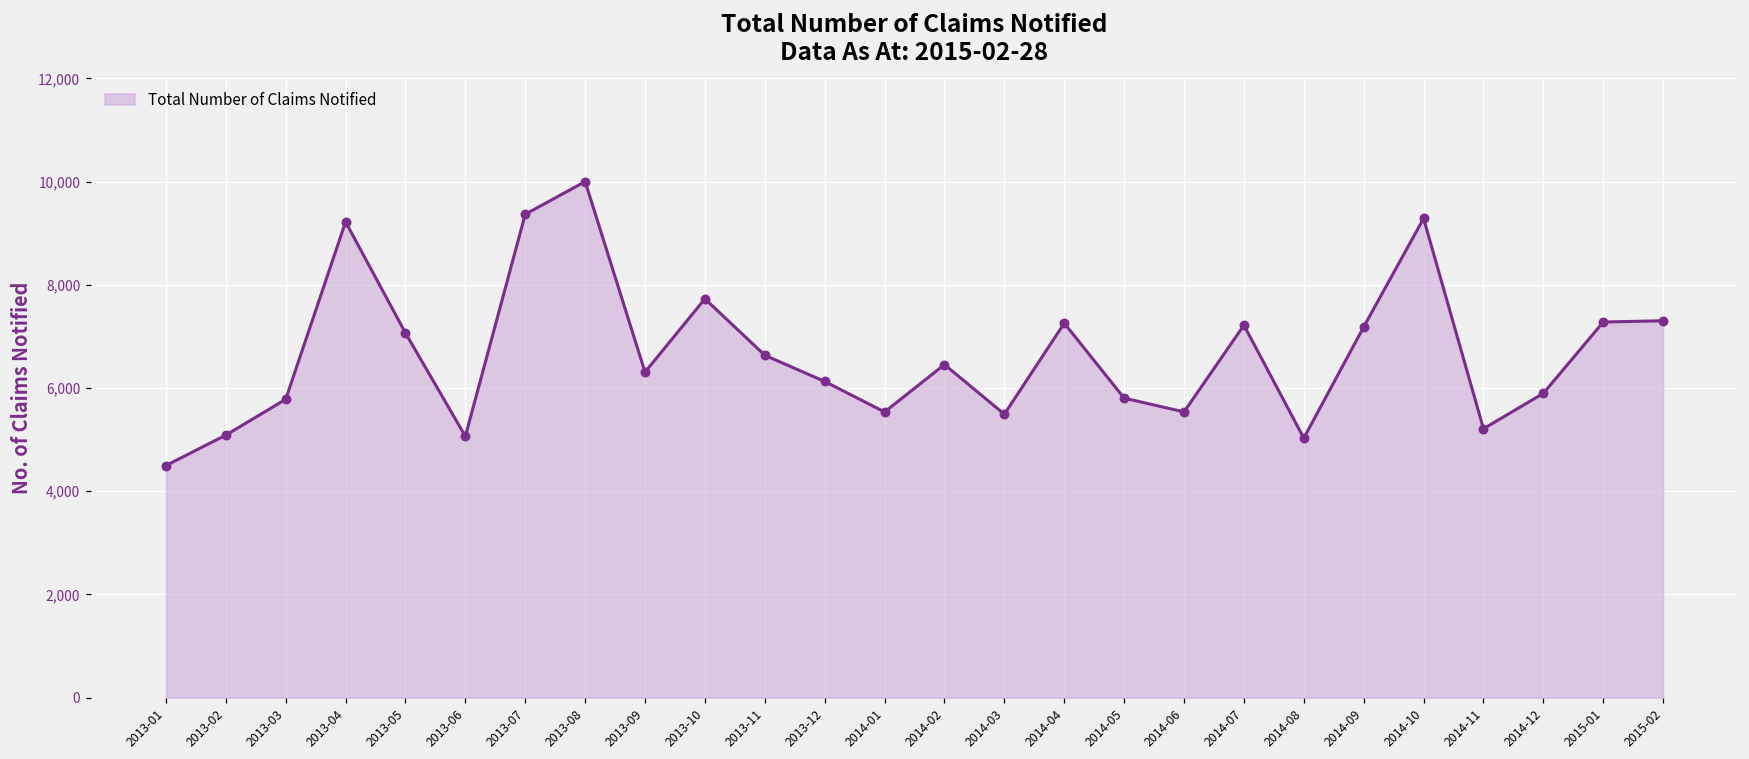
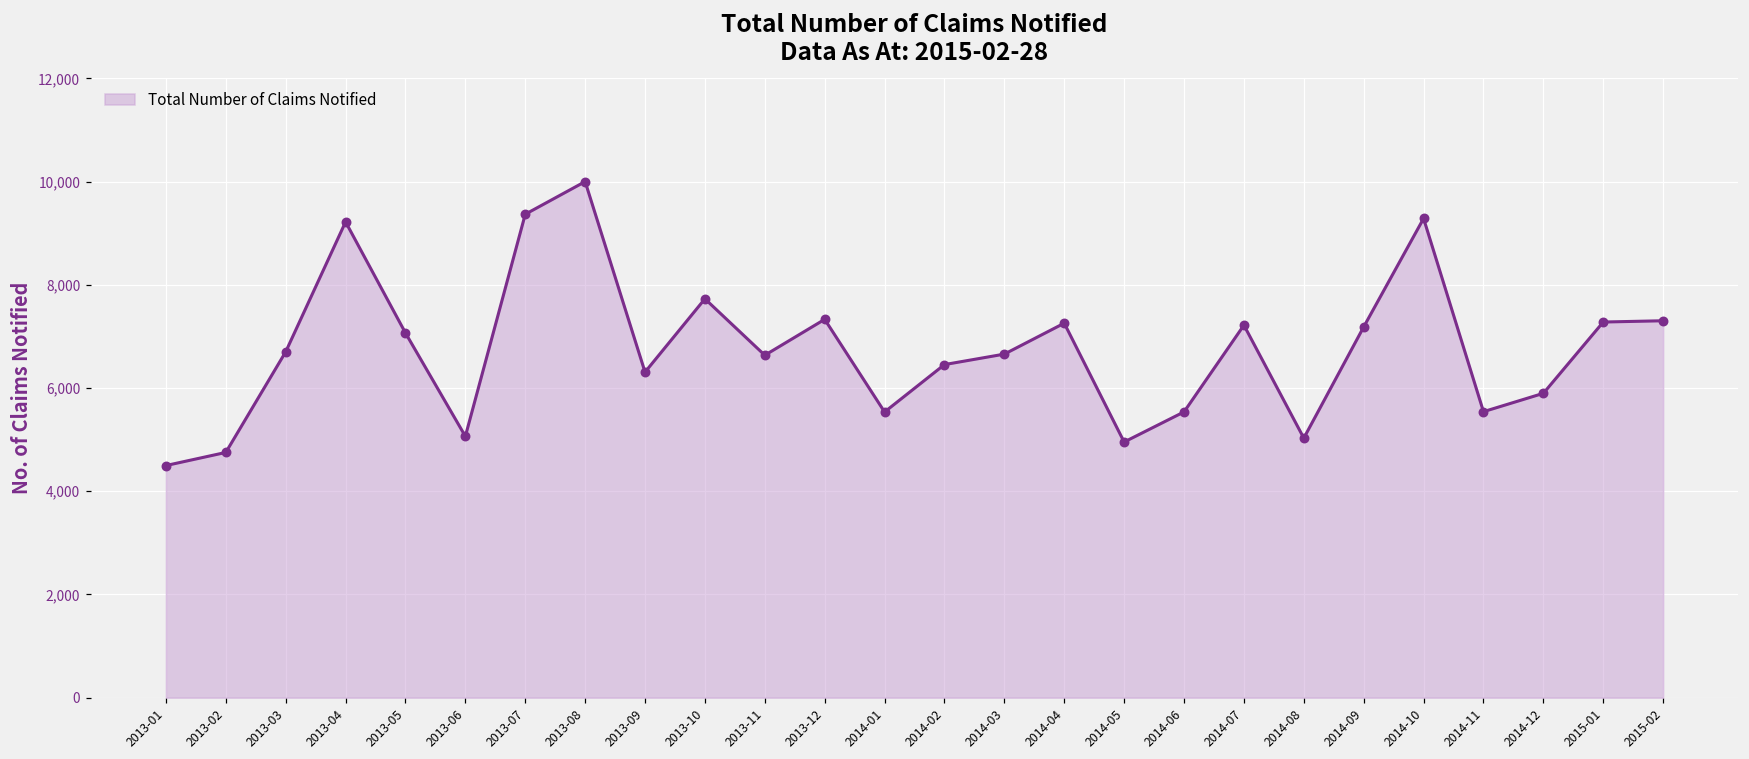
2013-02: 5,100 -> 4,800
2013-03: 5,800 -> 6,700
2013-12: 6,100 -> 7,300
2014-03: 5,500 -> 6,700
2014-05: 5,800 -> 5,000
2014-11: 5,200 -> 5,500
